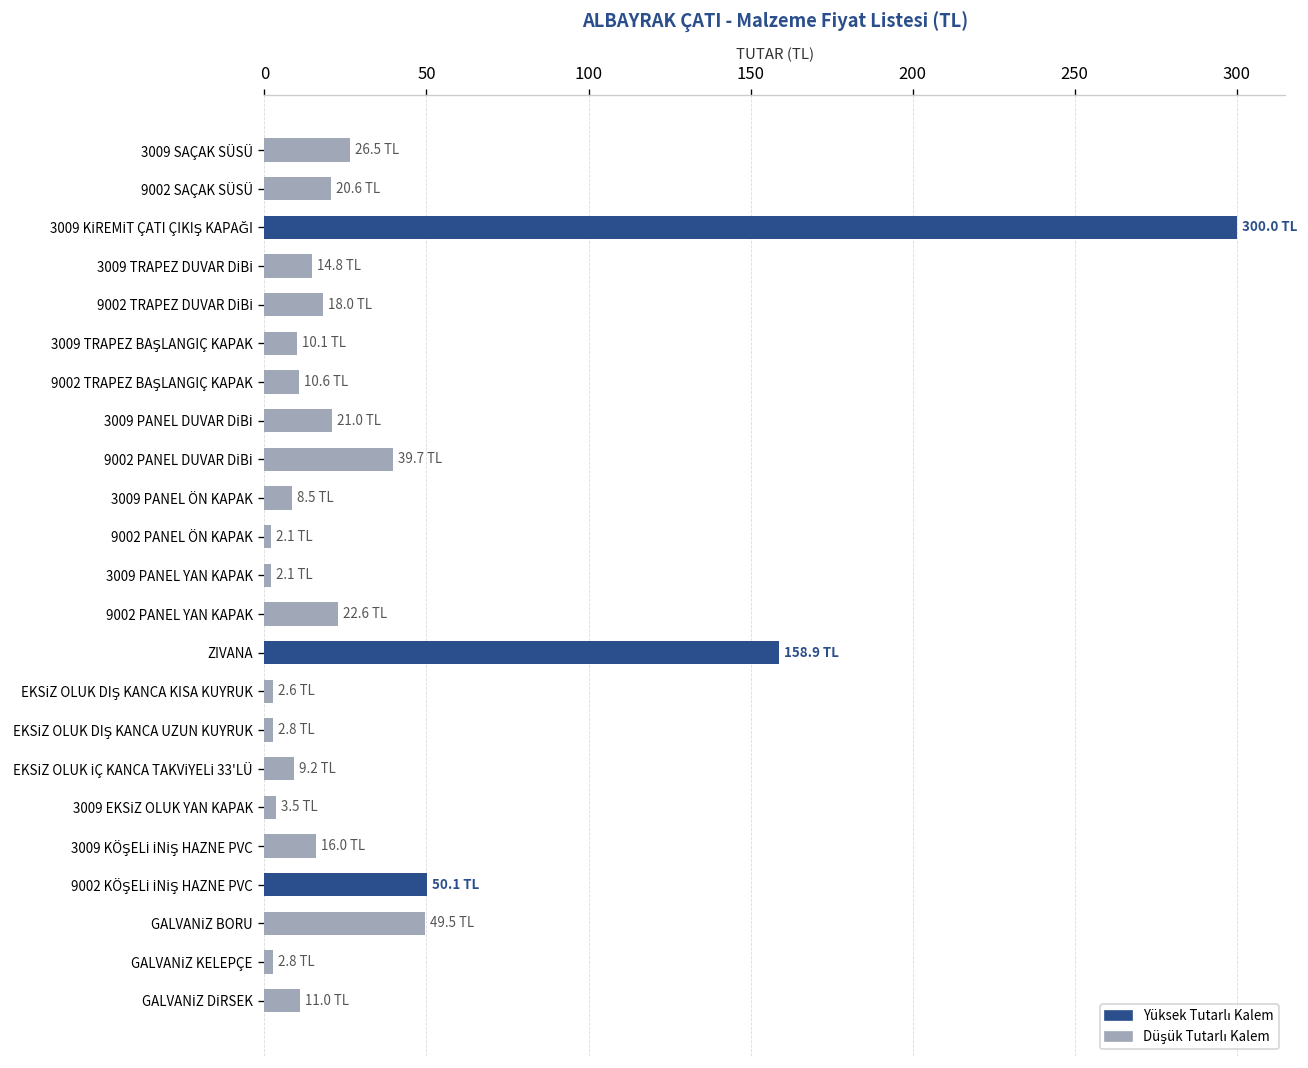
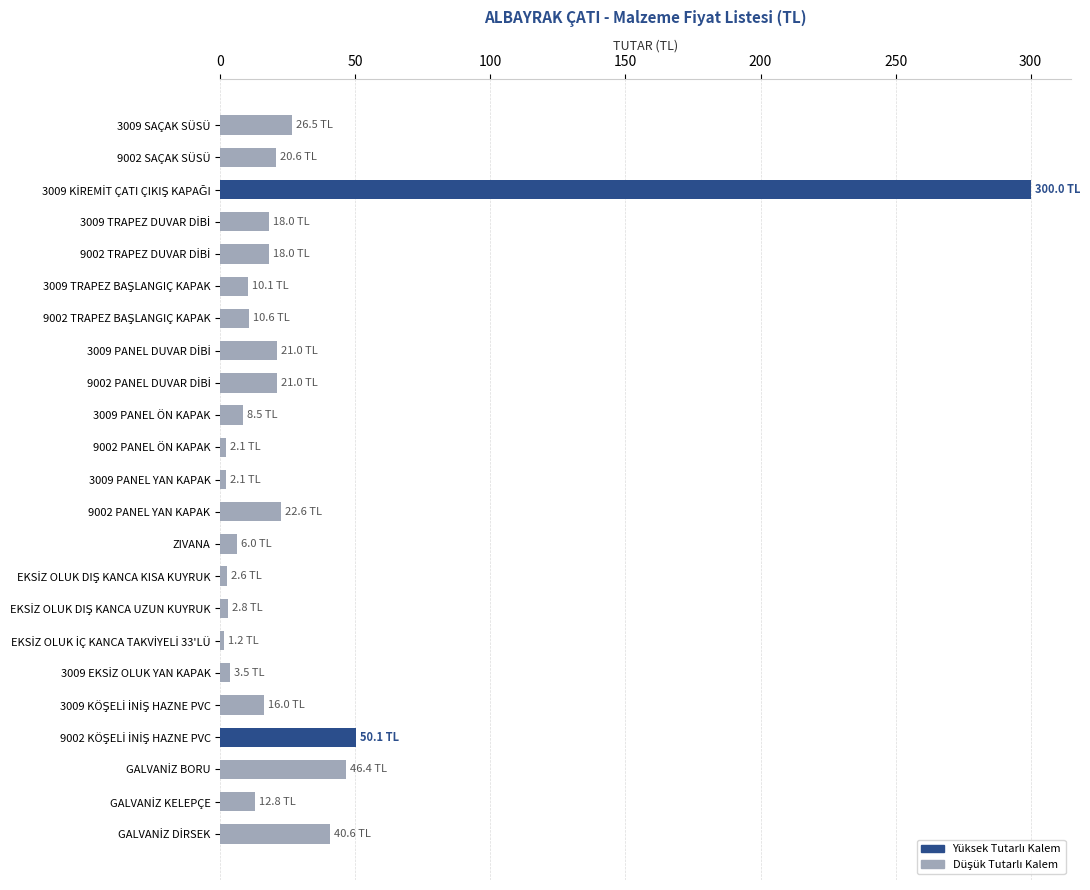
3009 TRAPEZ DUVAR DİBİ: 14.8 -> 18.0
9002 PANEL DUVAR DİBİ: 39.7 -> 21.0
ZIVANA: 158.9 -> 6.0
EKSİZ OLUK İÇ KANCA TAKVİYELİ 33'LÜ: 9.2 -> 1.2
GALVANİZ BORU: 49.5 -> 46.4
GALVANİZ KELEPÇE: 2.8 -> 12.8
GALVANİZ DİRSEK: 11.0 -> 40.6
